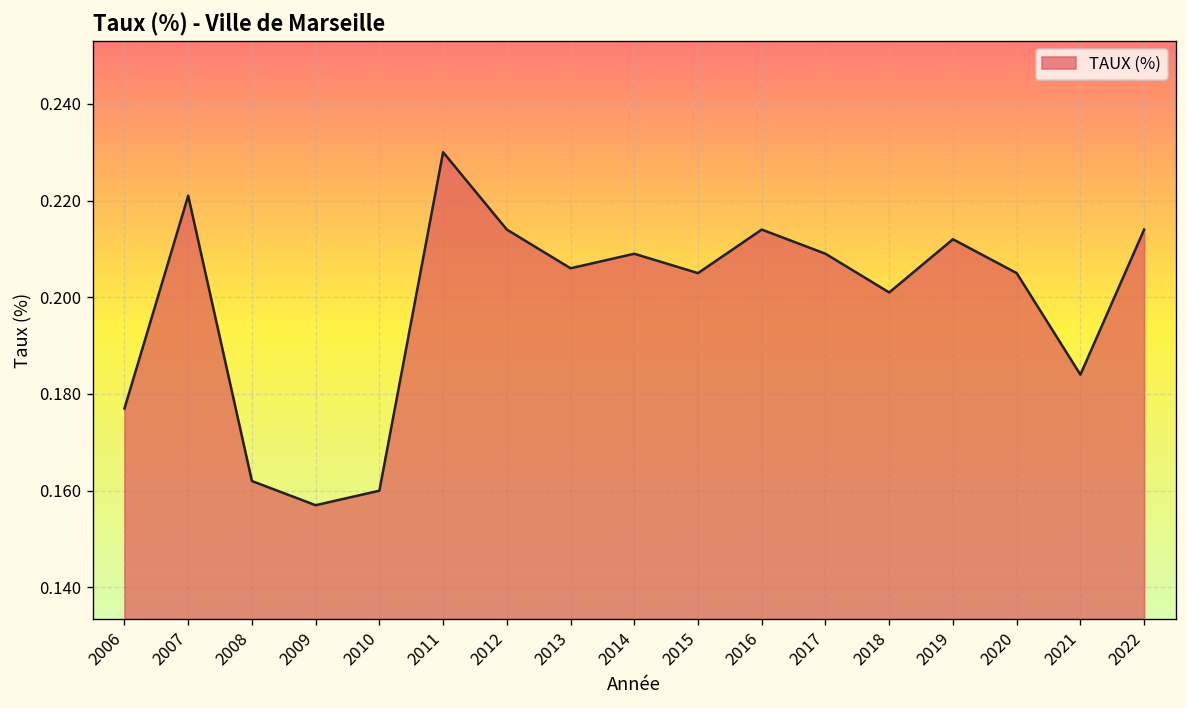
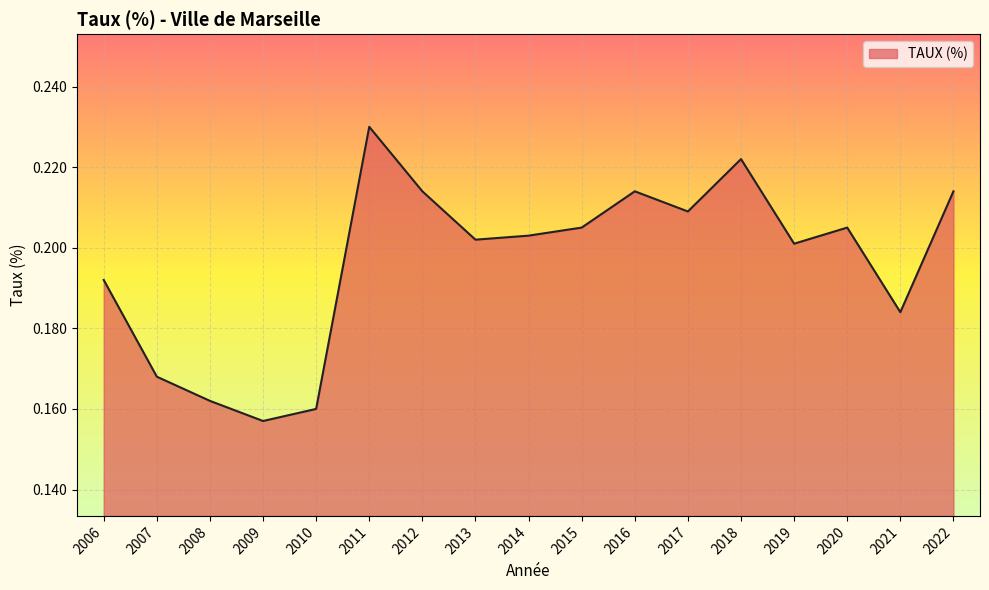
2006: 0.177 -> 0.192
2007: 0.221 -> 0.168
2013: 0.206 -> 0.202
2014: 0.209 -> 0.203
2018: 0.201 -> 0.222
2019: 0.212 -> 0.201
